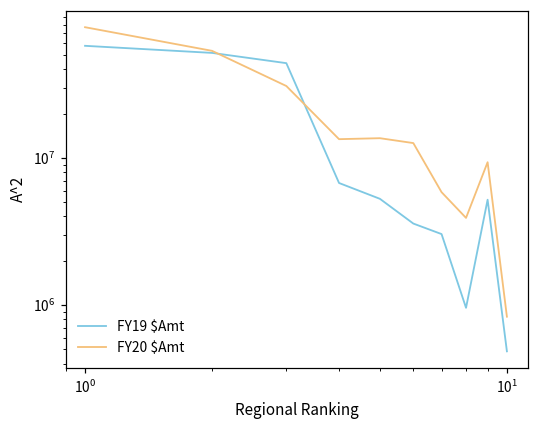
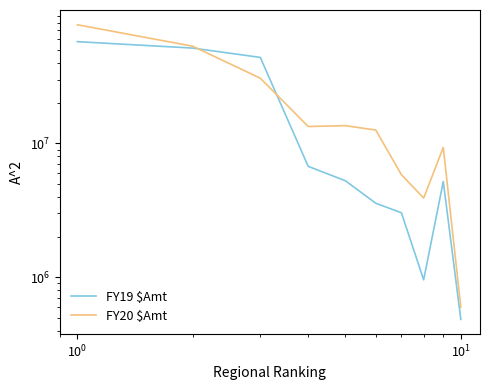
FY20 $Amt, 10^1: 800000 -> 600000
